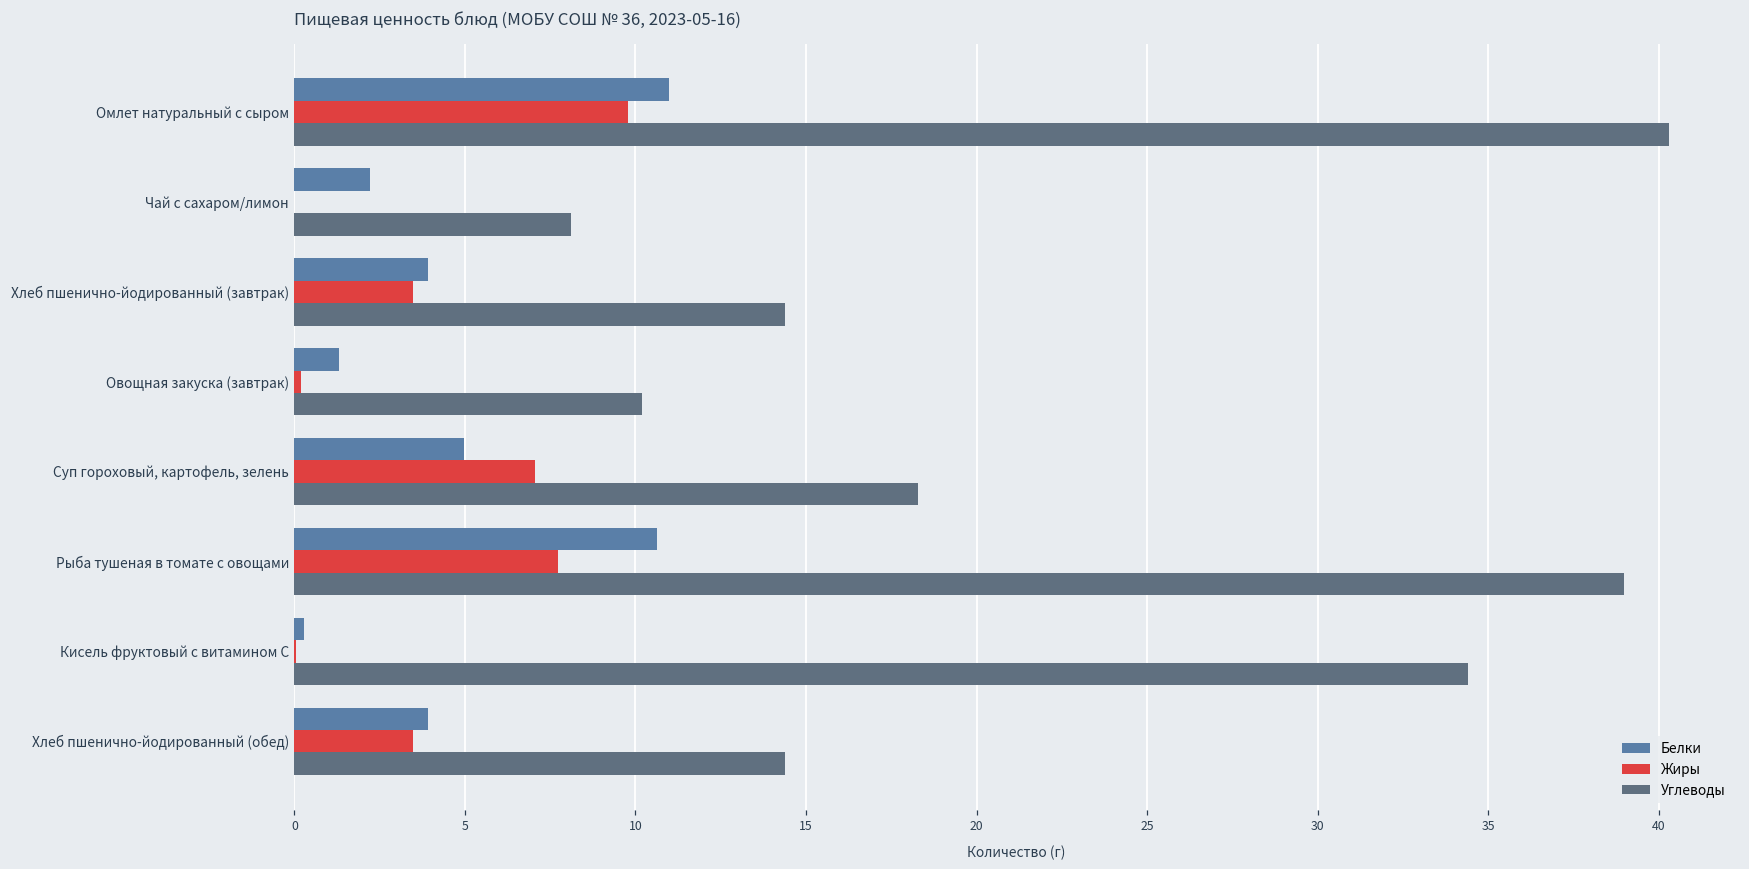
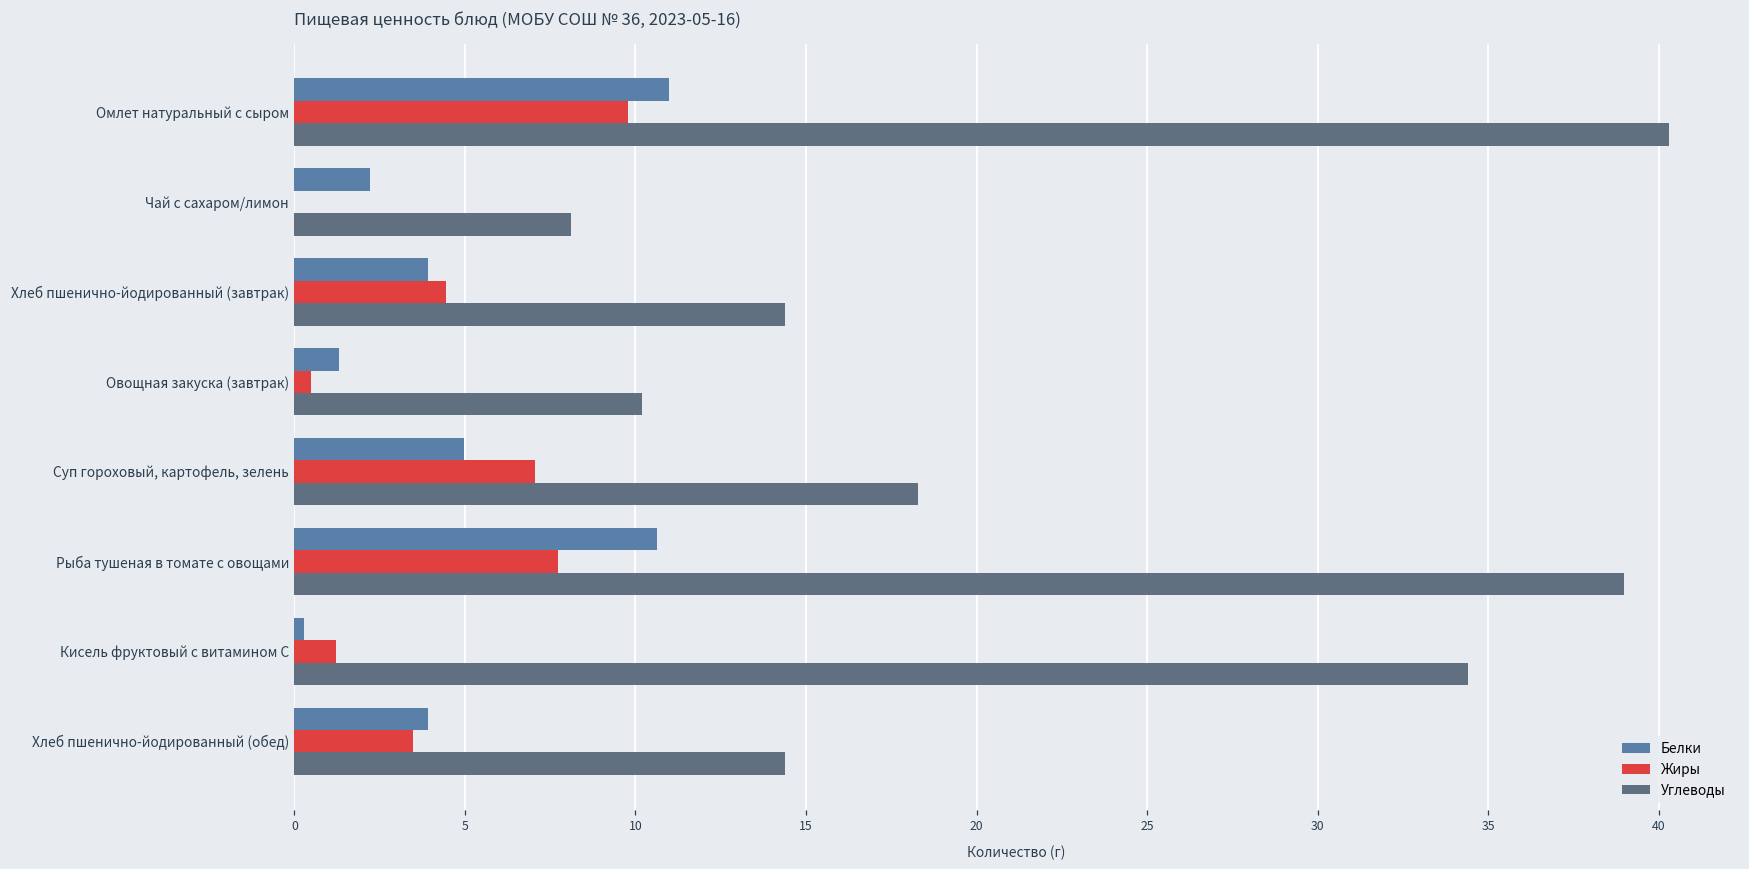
Жиры, Хлеб пшенично-йодированный (завтрак): 3.5 -> 4.5
Жиры, Овощная закуска (завтрак): 0.2 -> 0.5
Жиры, Кисель фруктовый с витамином С: 0.0 -> 1.2
